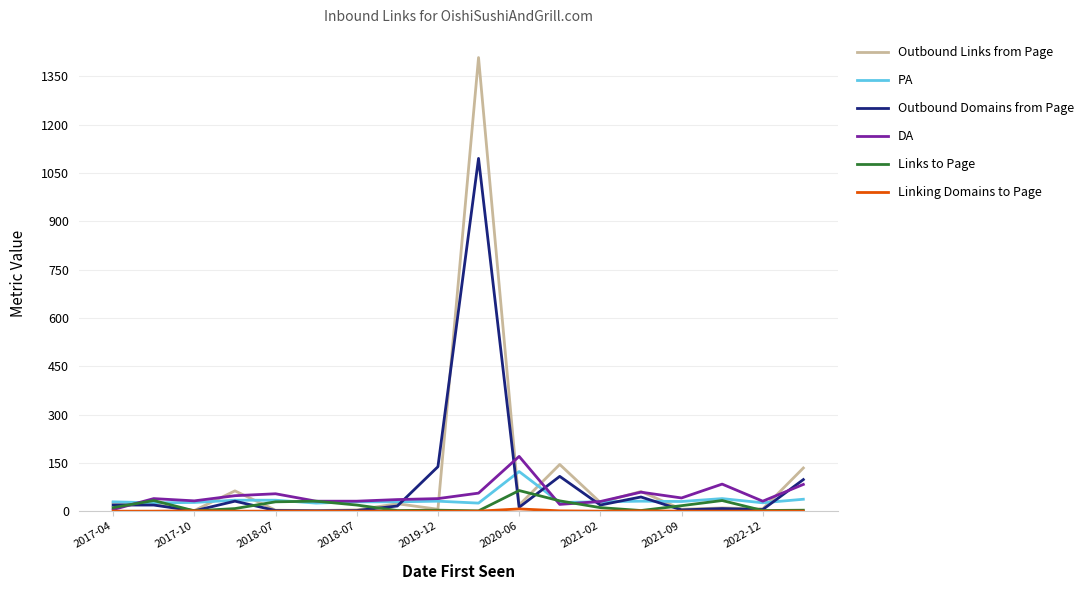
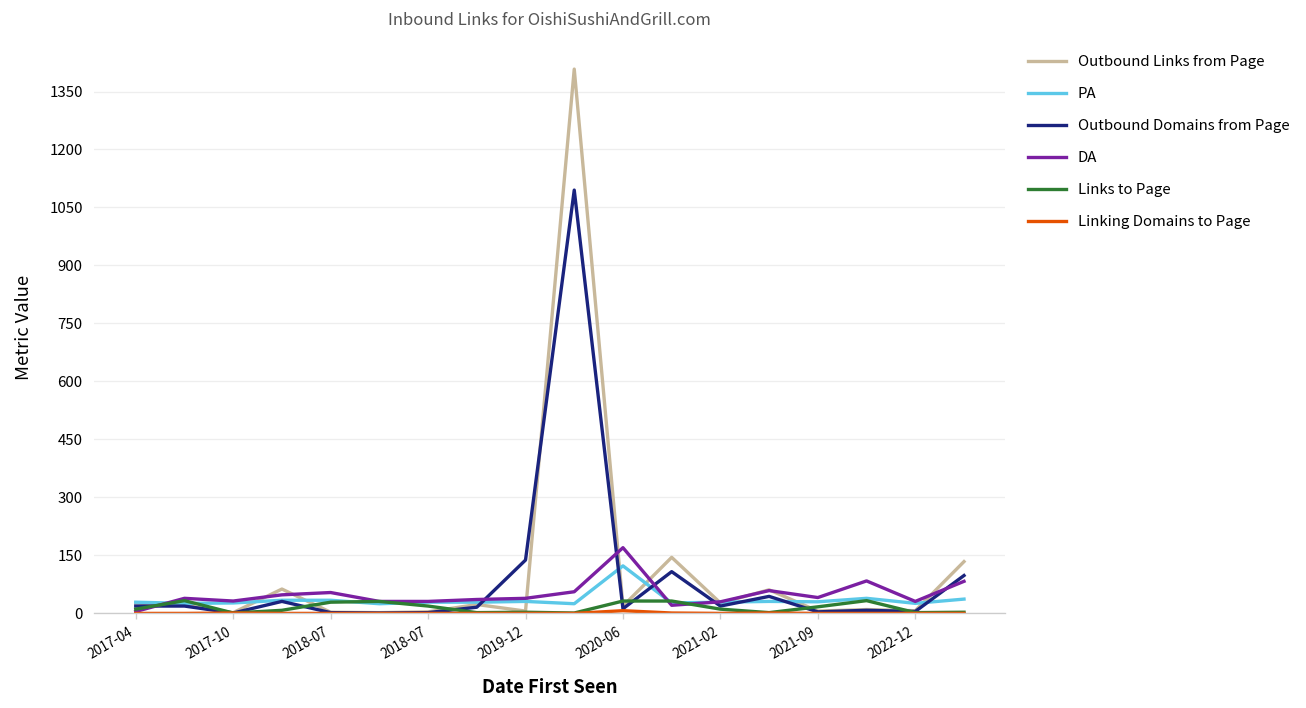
Links to Page, 2020-06: 60 -> 30
